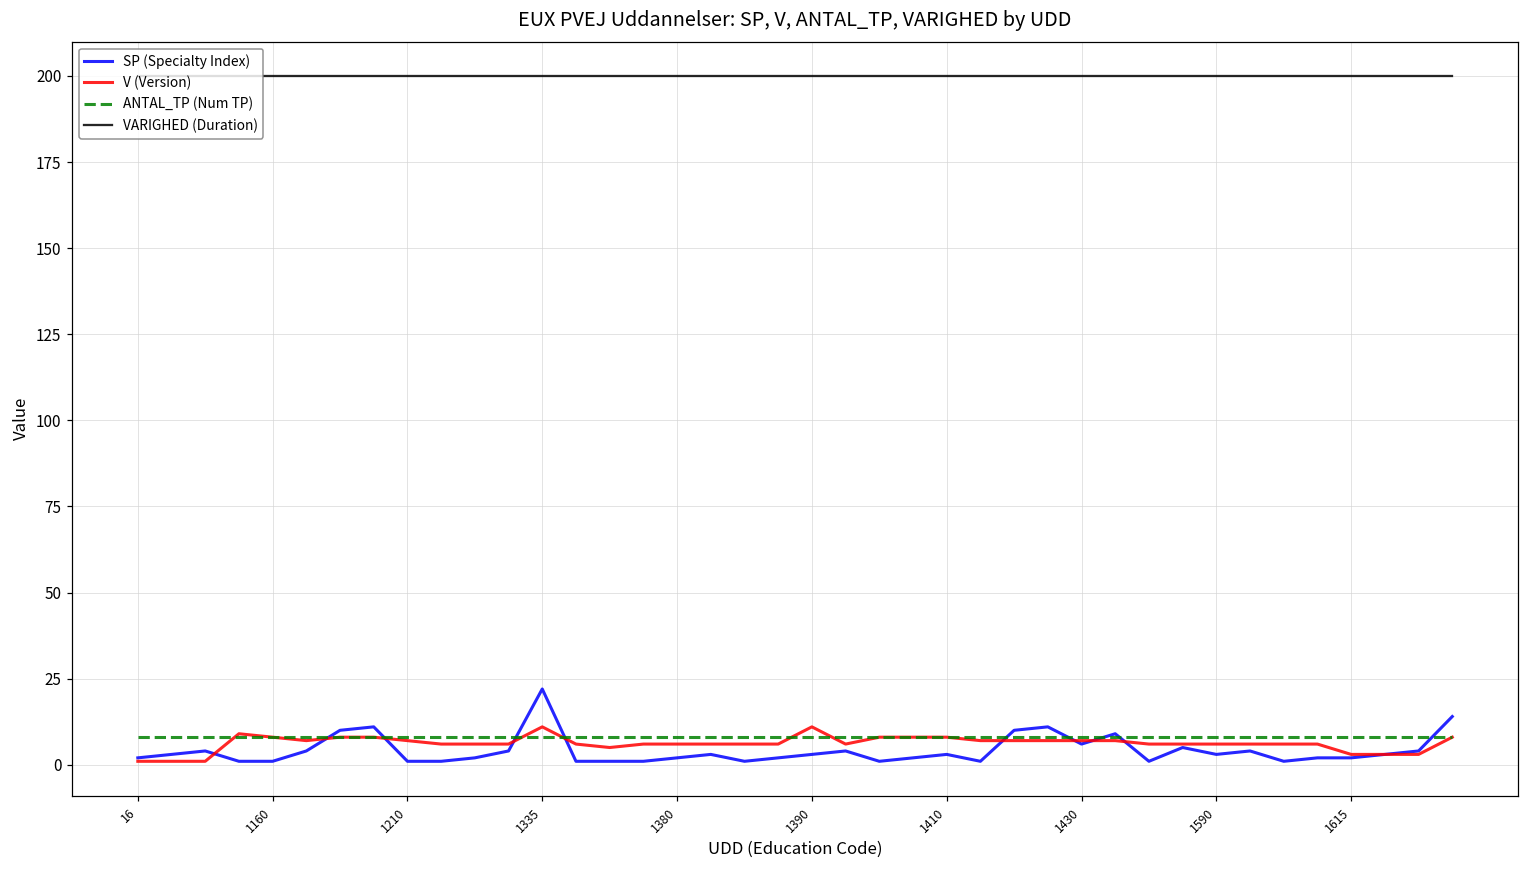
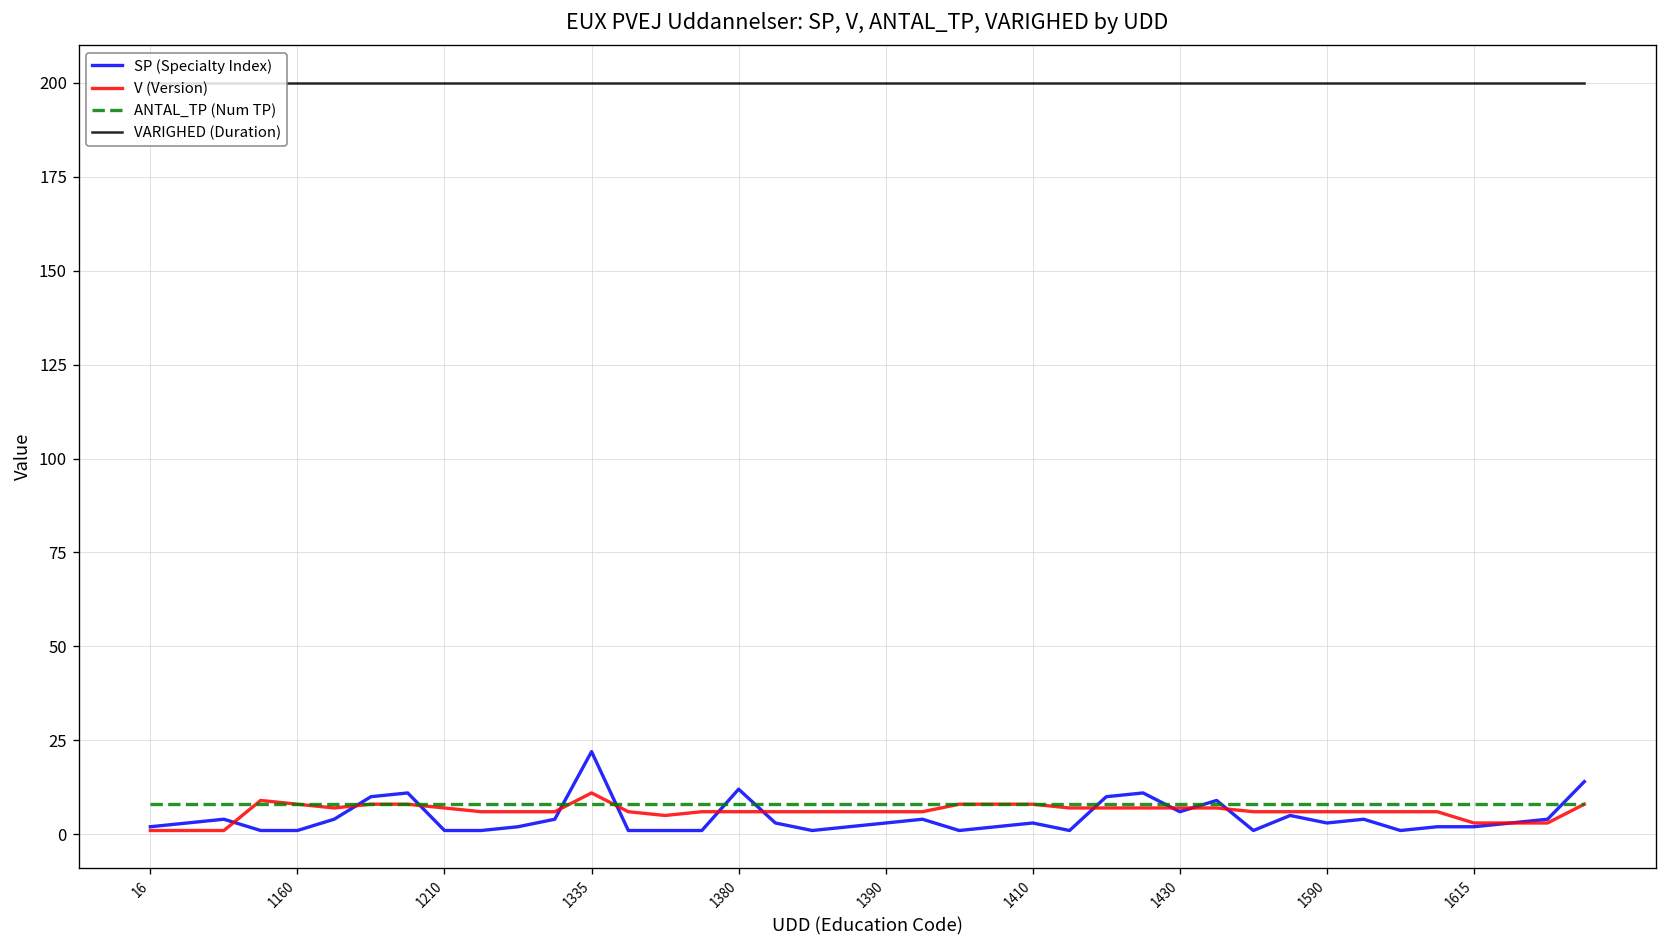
SP (Specialty Index), 1380: 2 -> 12
V (Version), 1390: 11 -> 6
